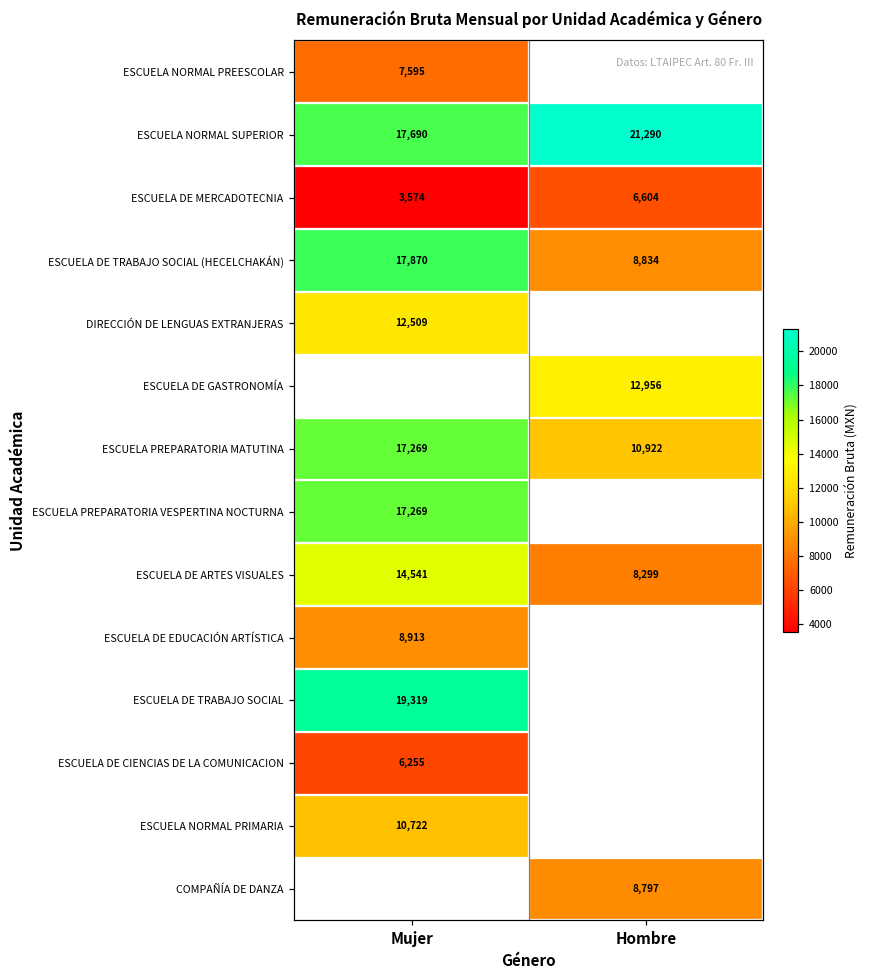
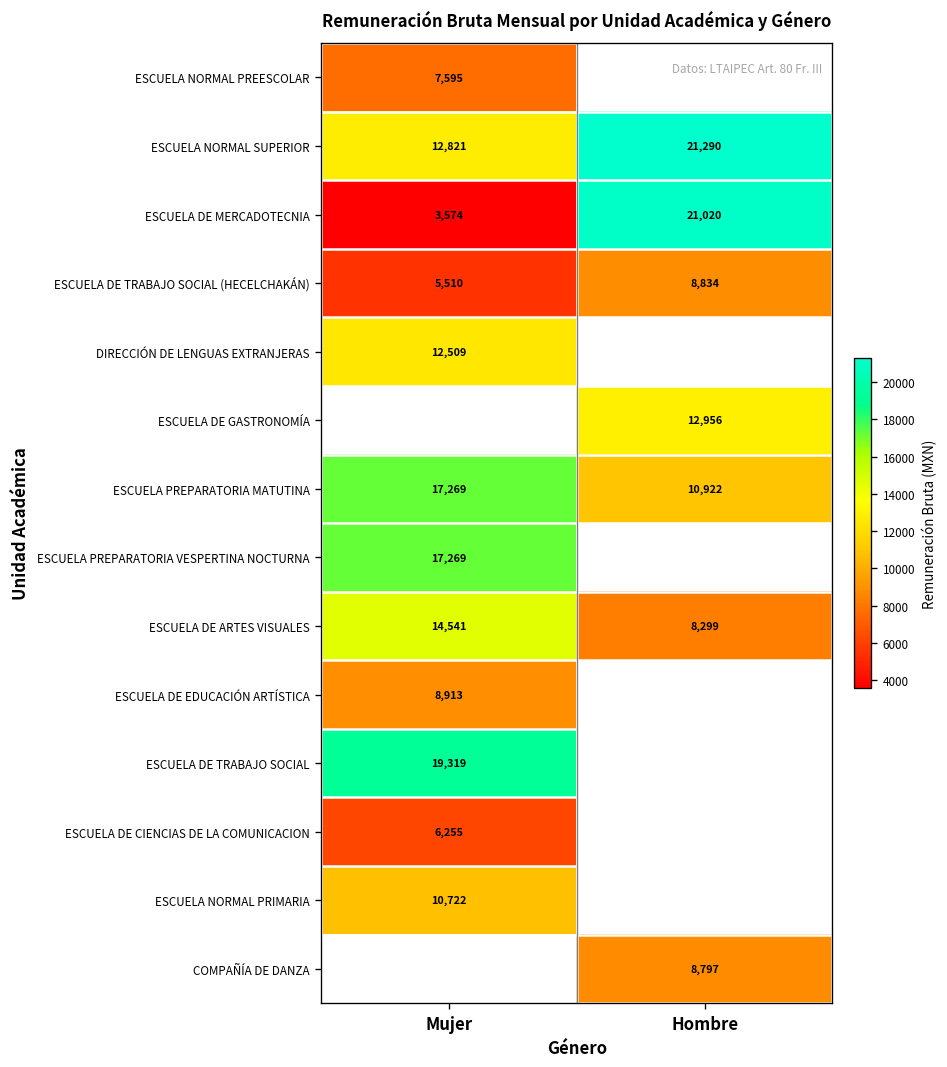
ESCUELA NORMAL SUPERIOR, Mujer: 17,690 -> 12,821
ESCUELA DE MERCADOTECNIA, Hombre: 6,604 -> 21,020
ESCUELA DE TRABAJO SOCIAL (HECELCHAKÁN), Mujer: 17,870 -> 5,510
